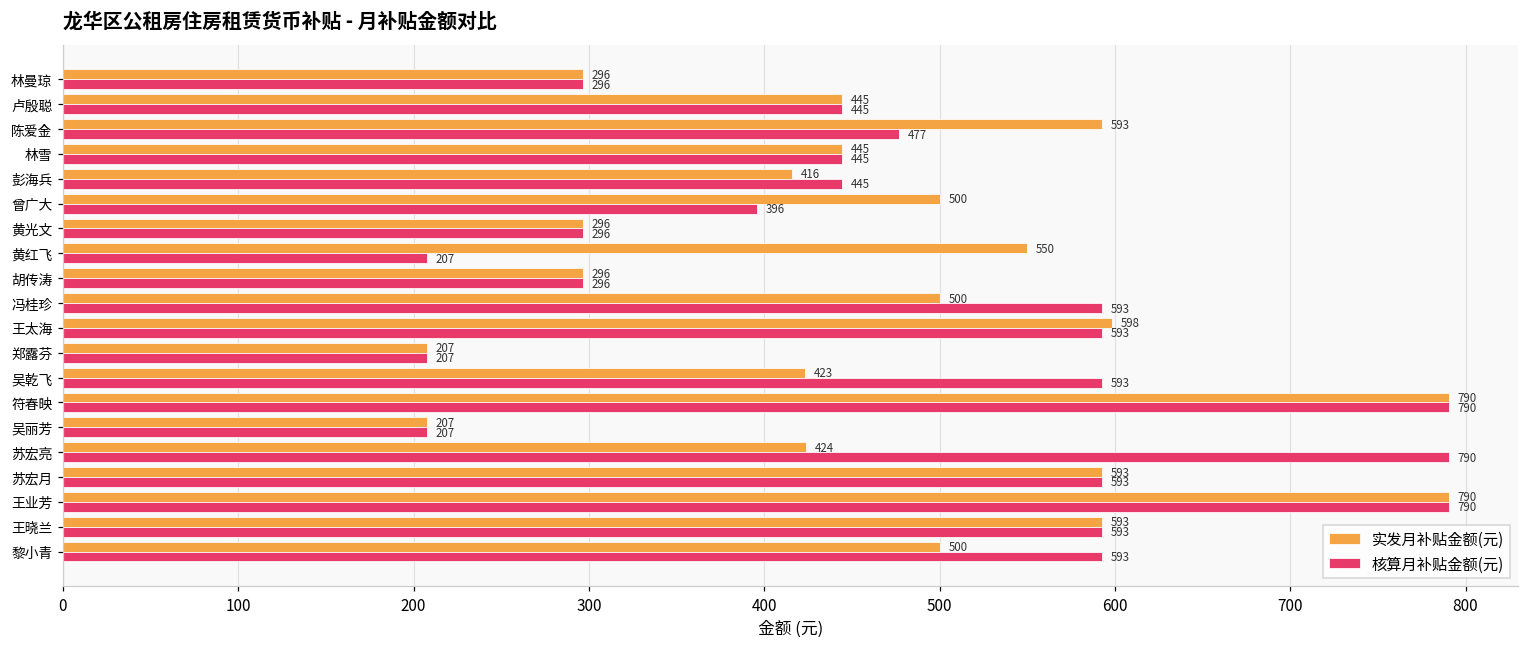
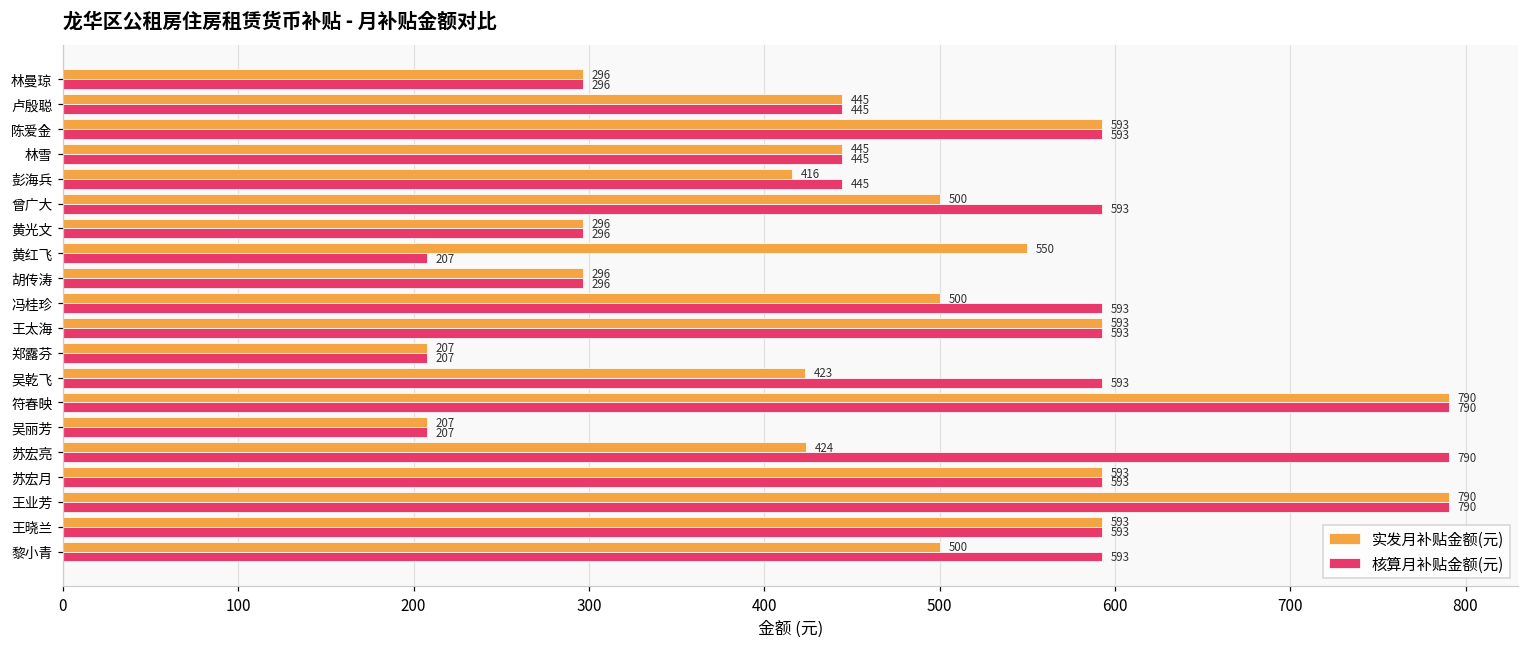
核算月补贴金额(元), 陈爱金: 477 -> 593
核算月补贴金额(元), 曾广大: 396 -> 593
实发月补贴金额(元), 王太海: 598 -> 593
